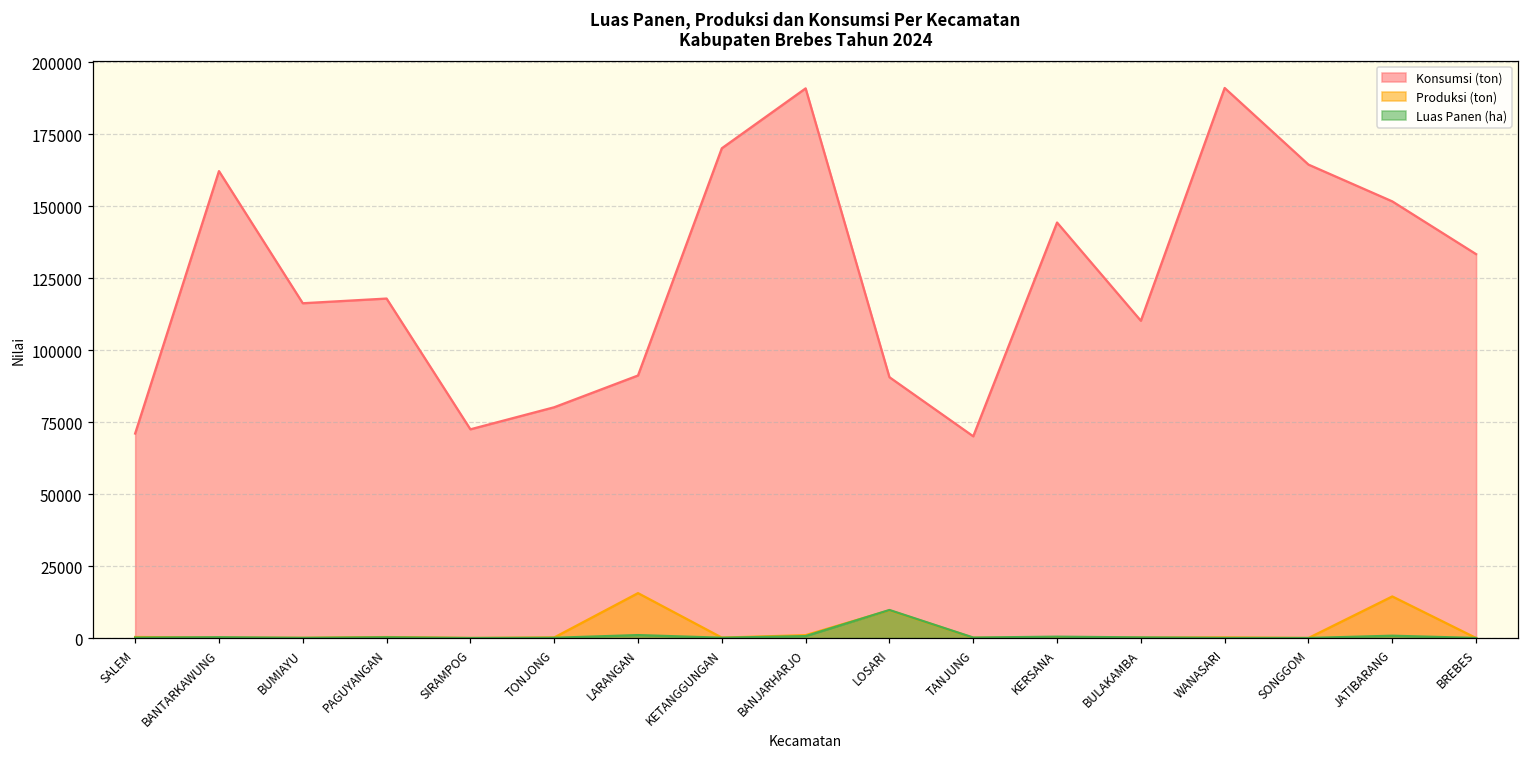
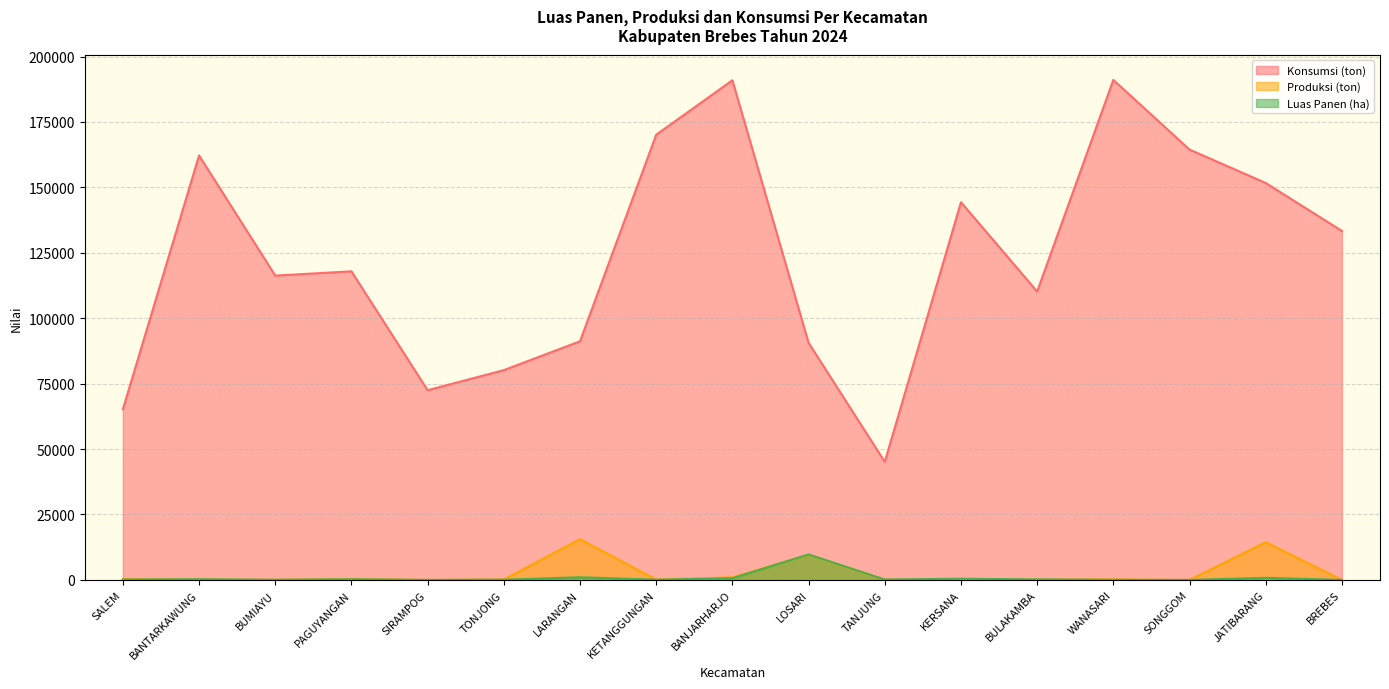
Konsumsi (ton), SALEM: 71000 -> 65000
Konsumsi (ton), TANJUNG: 70000 -> 45000
